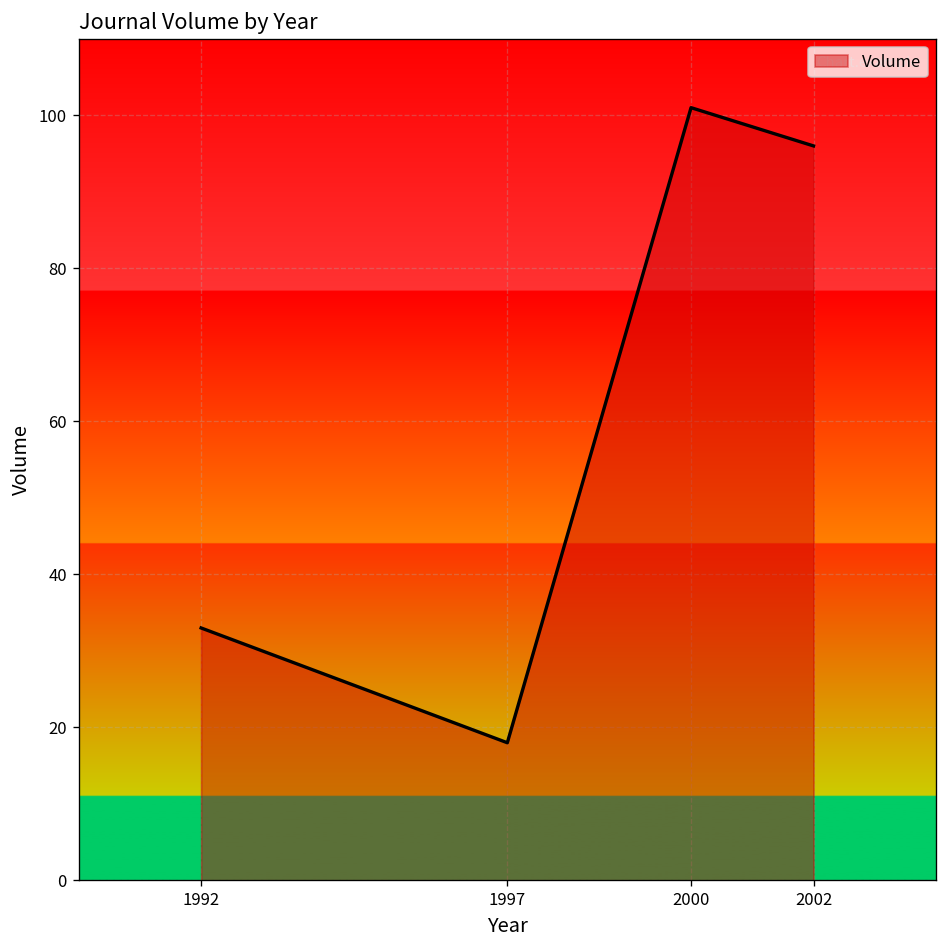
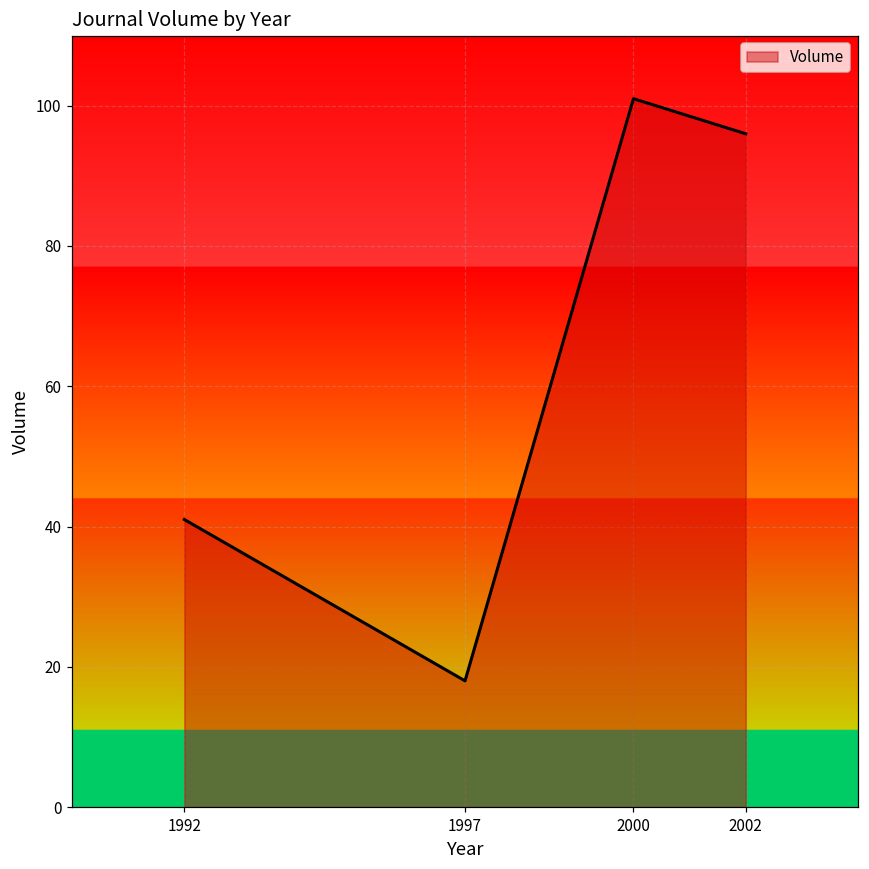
1992: 33 -> 41
